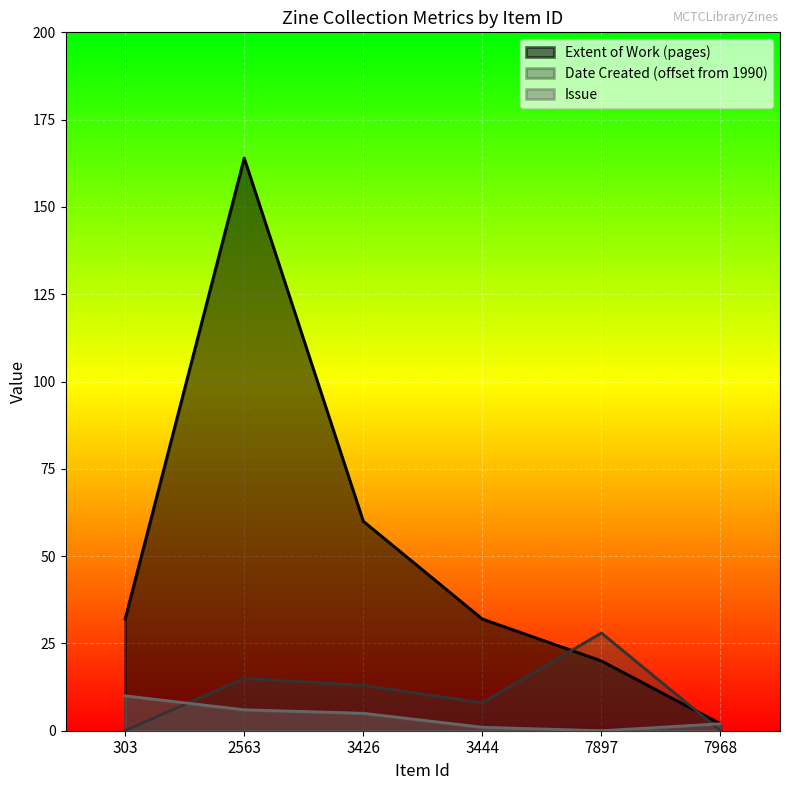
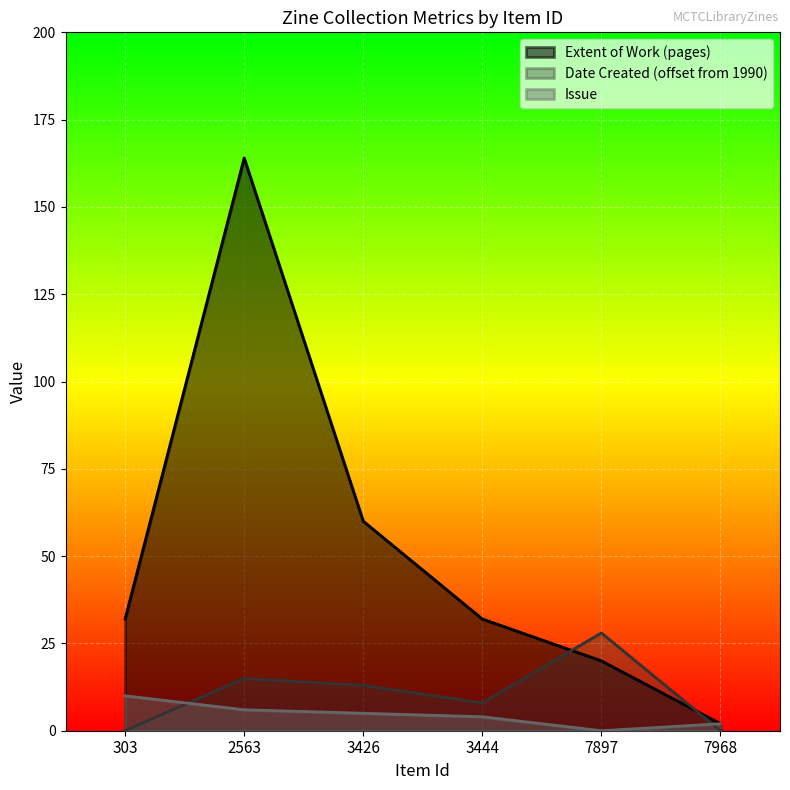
Issue, 3444: 1 -> 4
